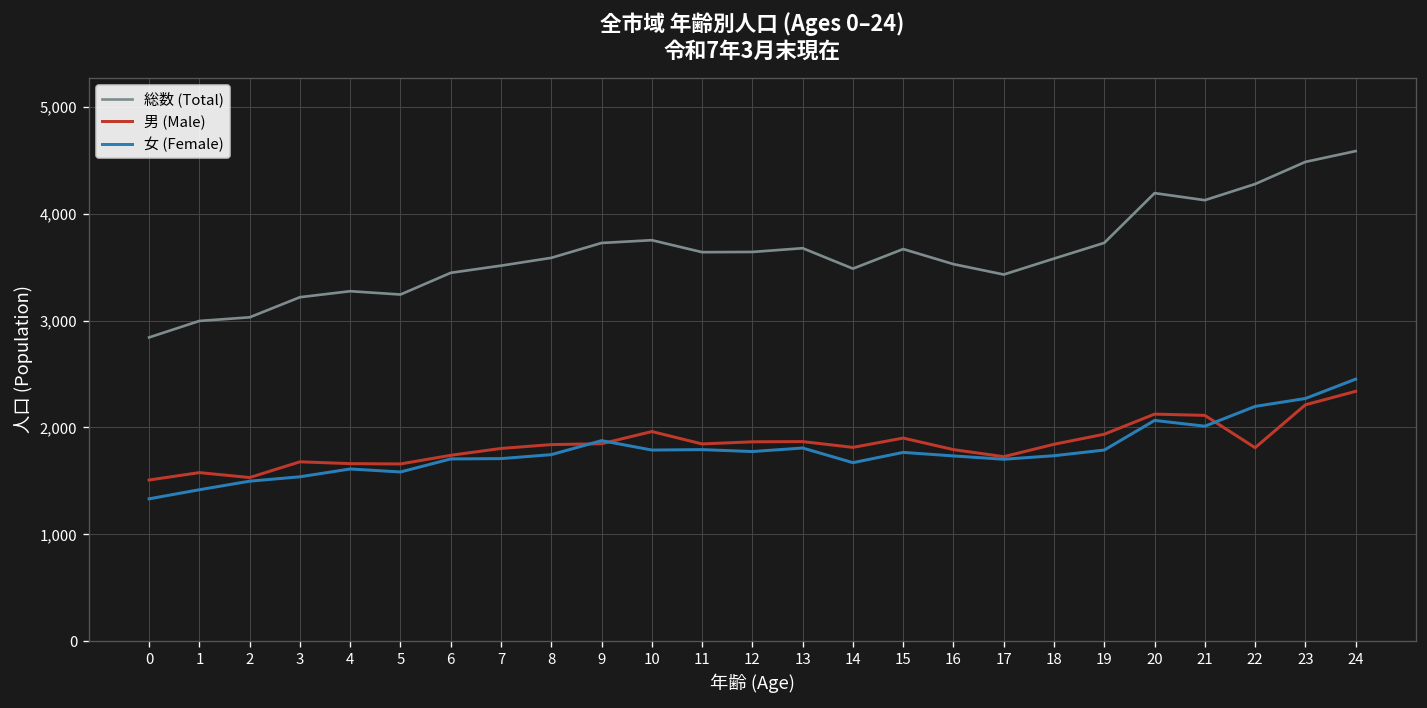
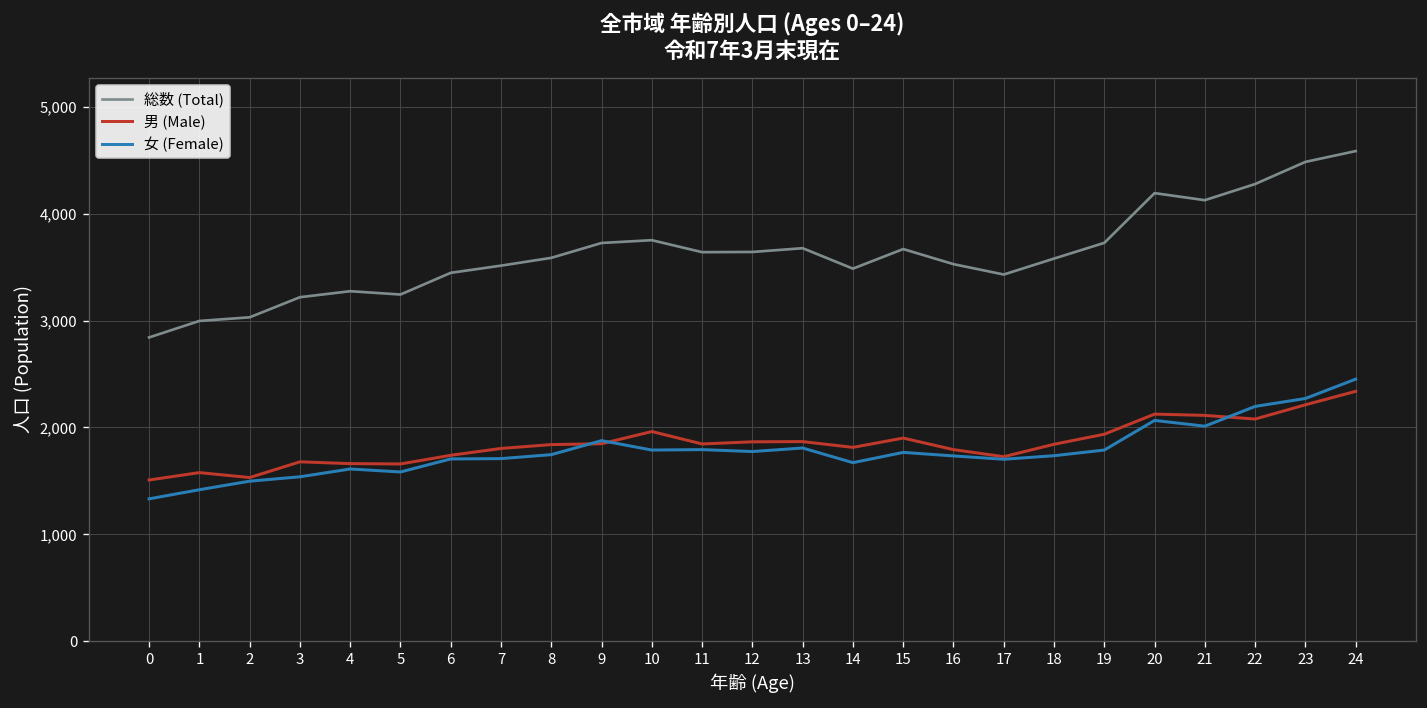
男 (Male), 22: 1,800 -> 2,100
